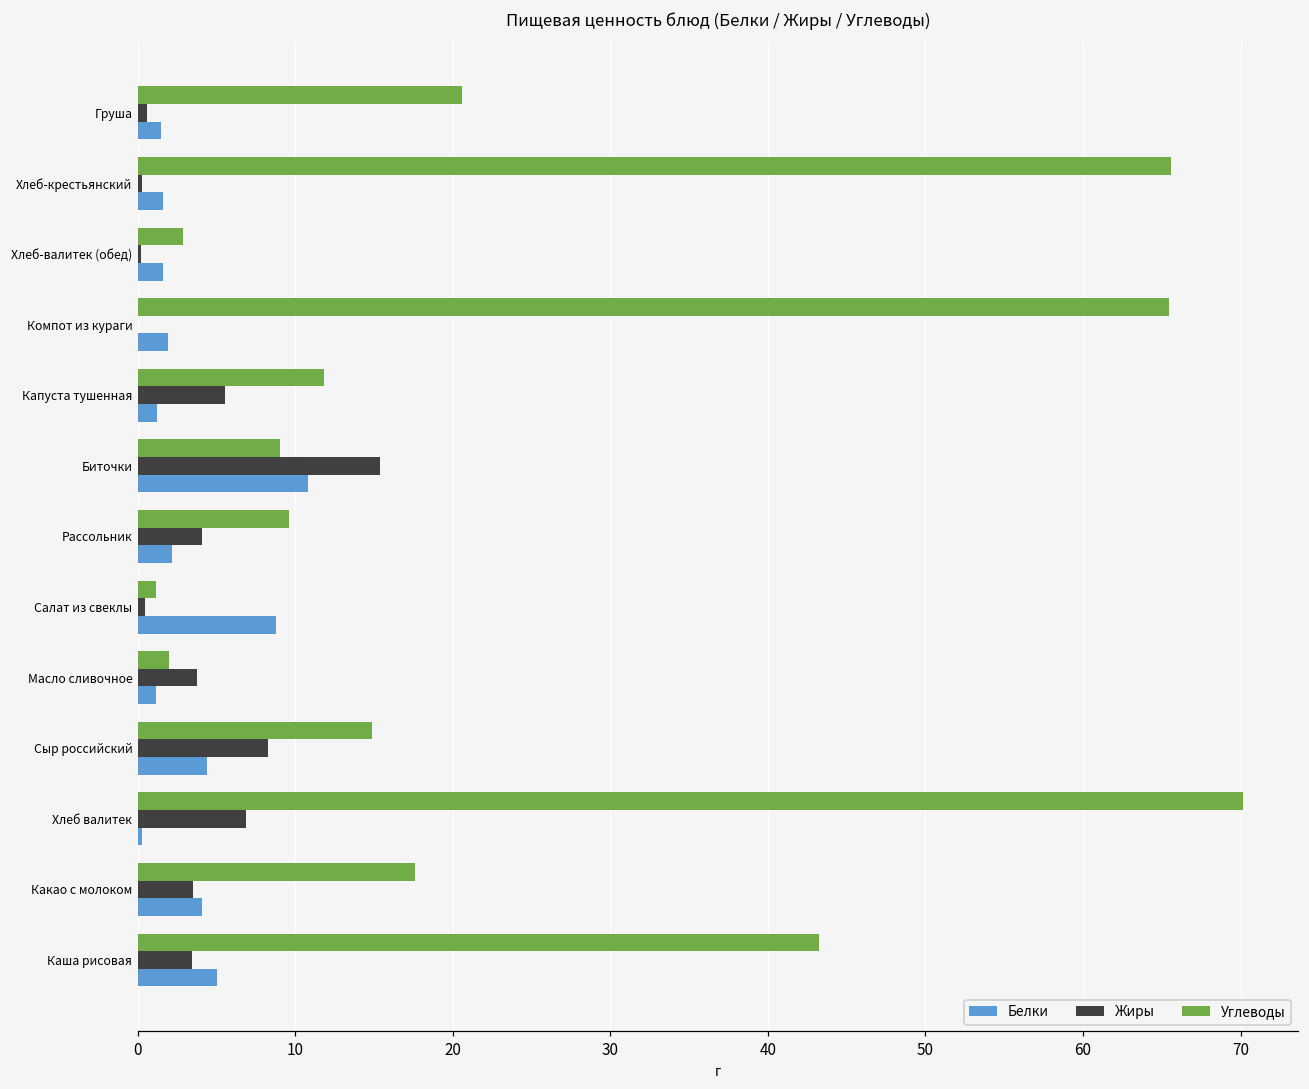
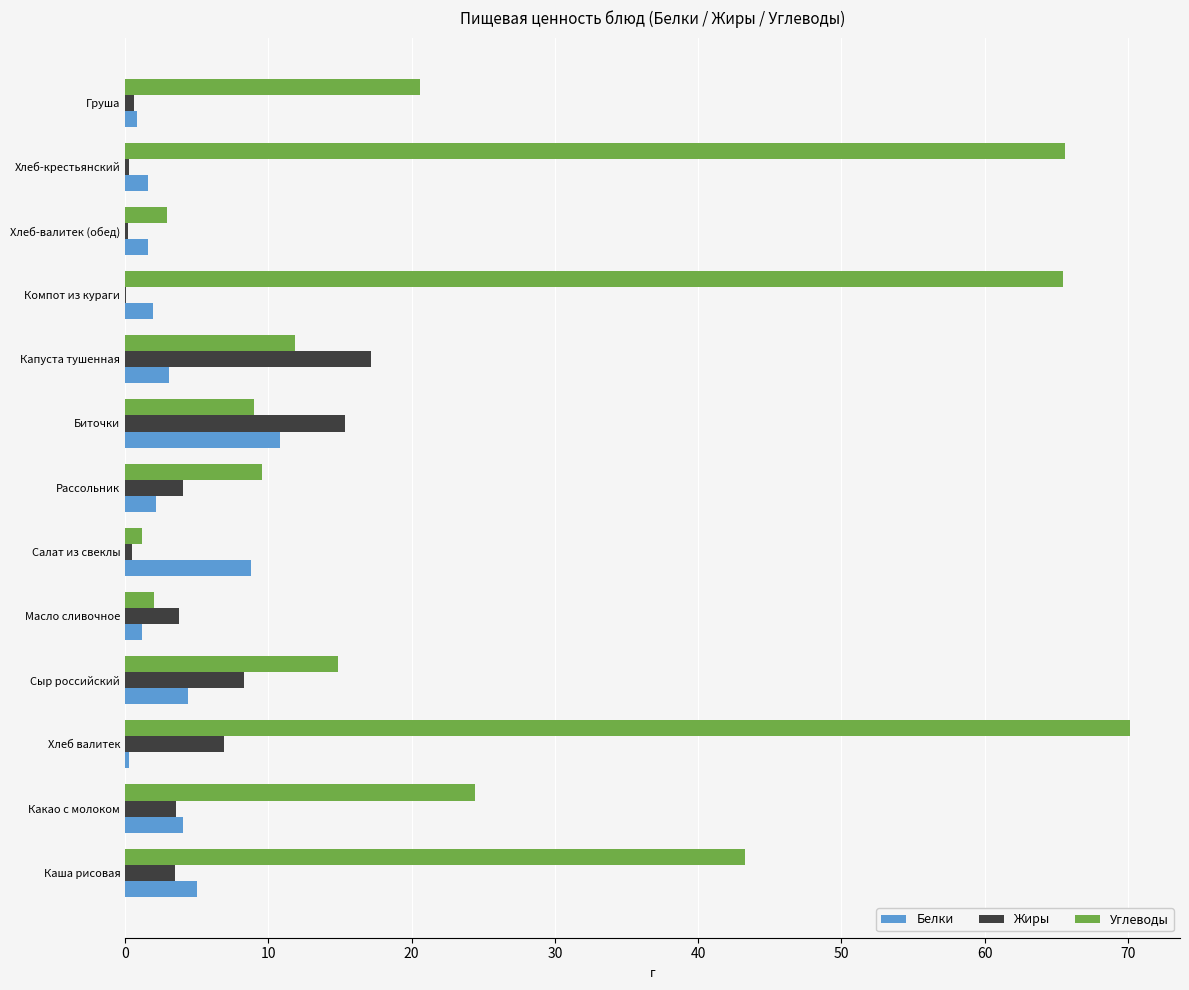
Белки, Груша: 1.5 -> 0.8
Жиры, Капуста тушенная: 5.5 -> 17.2
Белки, Капуста тушенная: 1.2 -> 3.1
Углеводы, Какао с молоком: 17.6 -> 24.5
